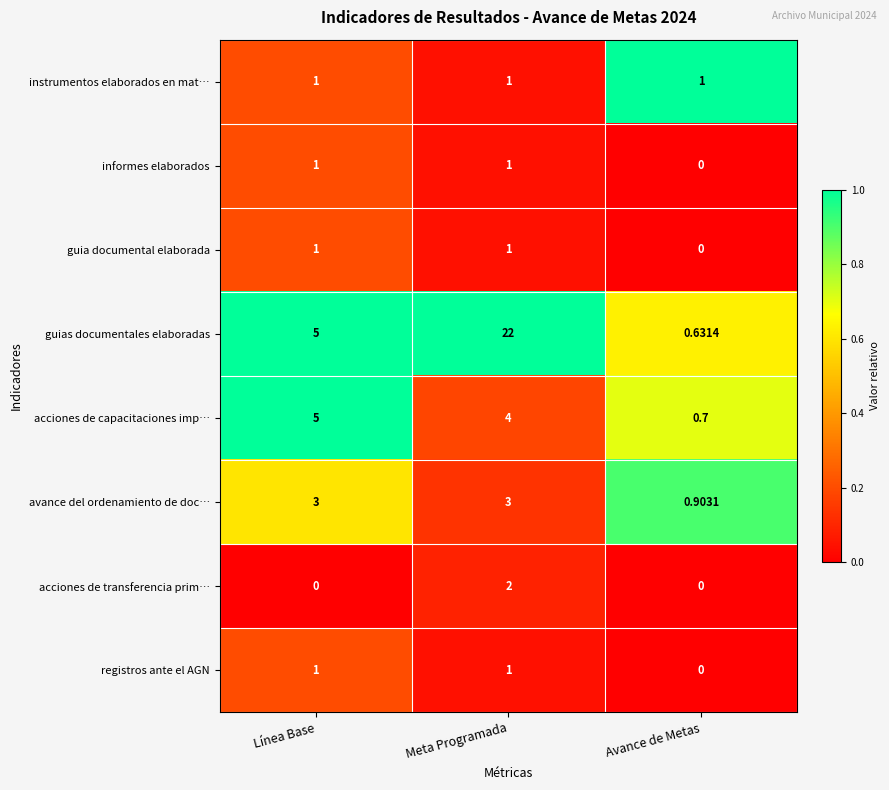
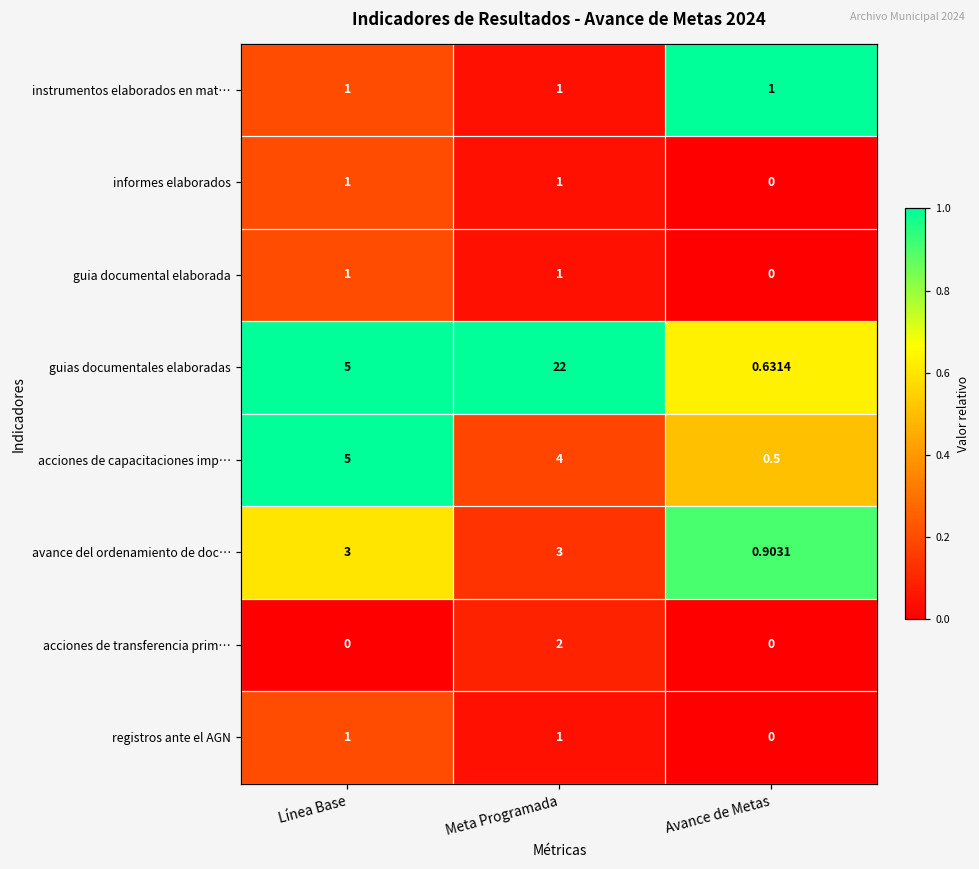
acciones de capacitaciones imp…, Avance de Metas: 0.7 -> 0.5
